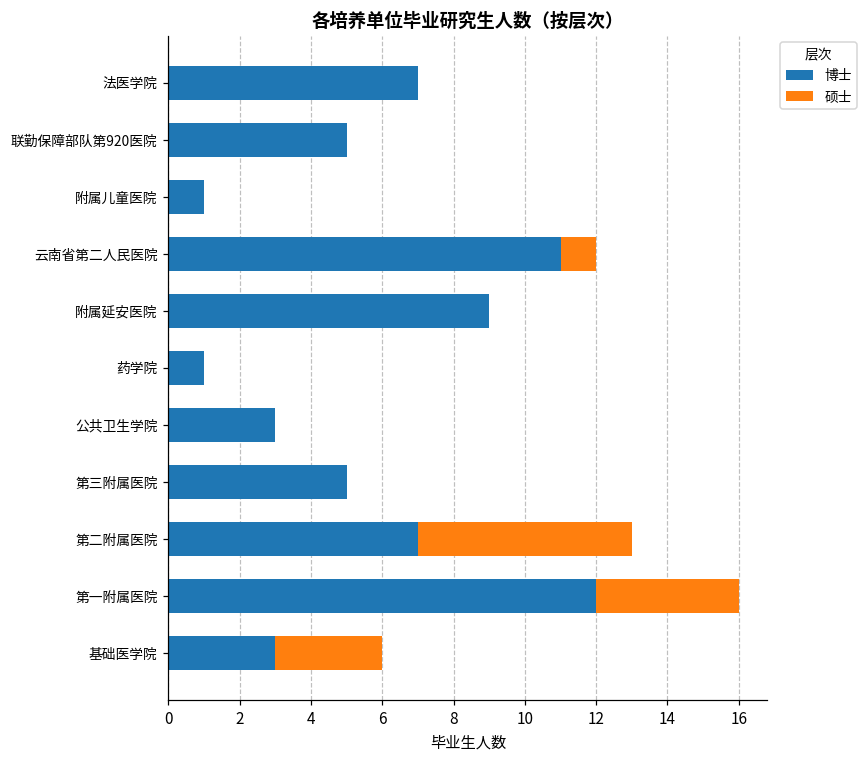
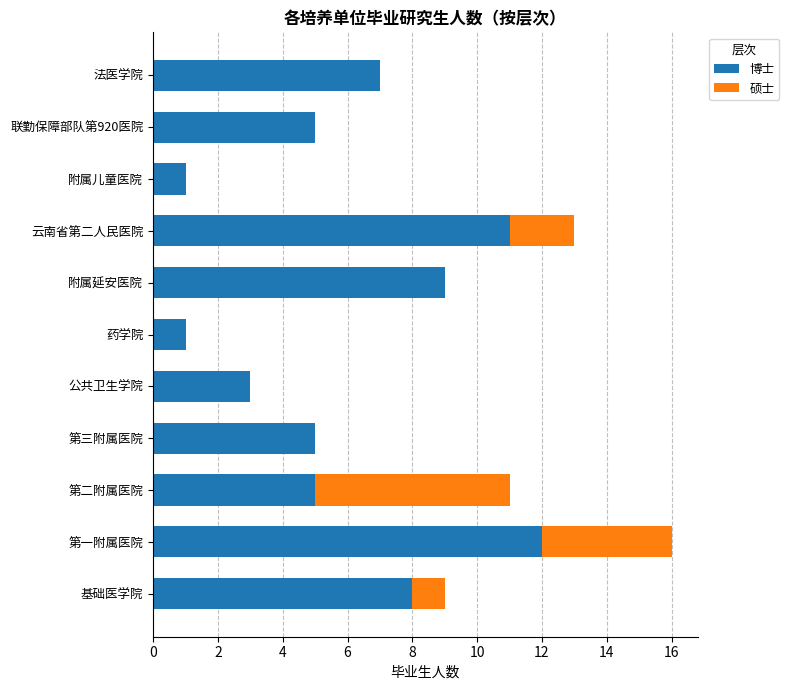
硕士, 云南省第二人民医院: 1 -> 2
博士, 第二附属医院: 7 -> 5
博士, 基础医学院: 3 -> 8
硕士, 基础医学院: 3 -> 1
